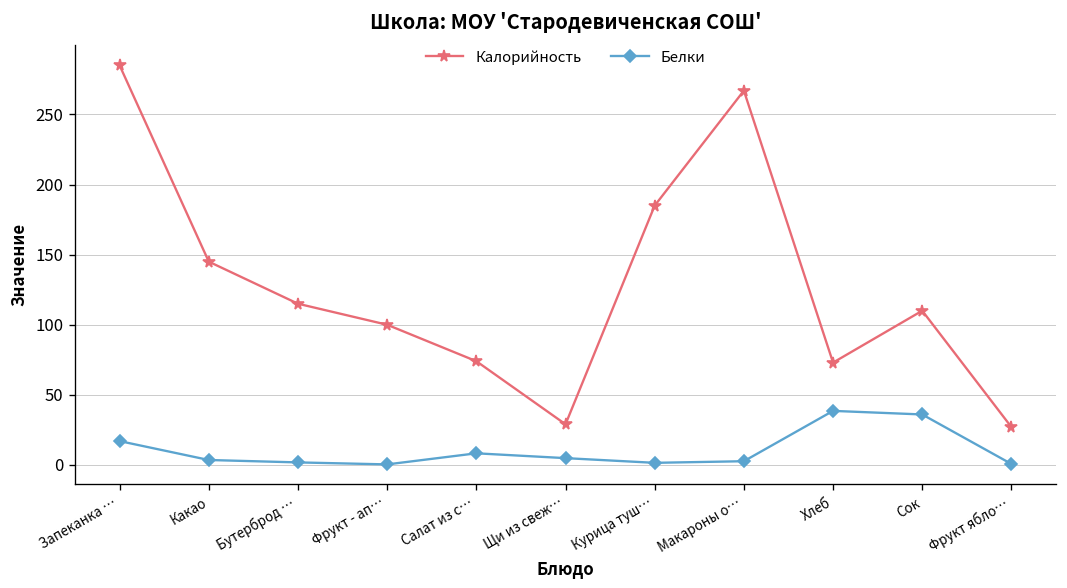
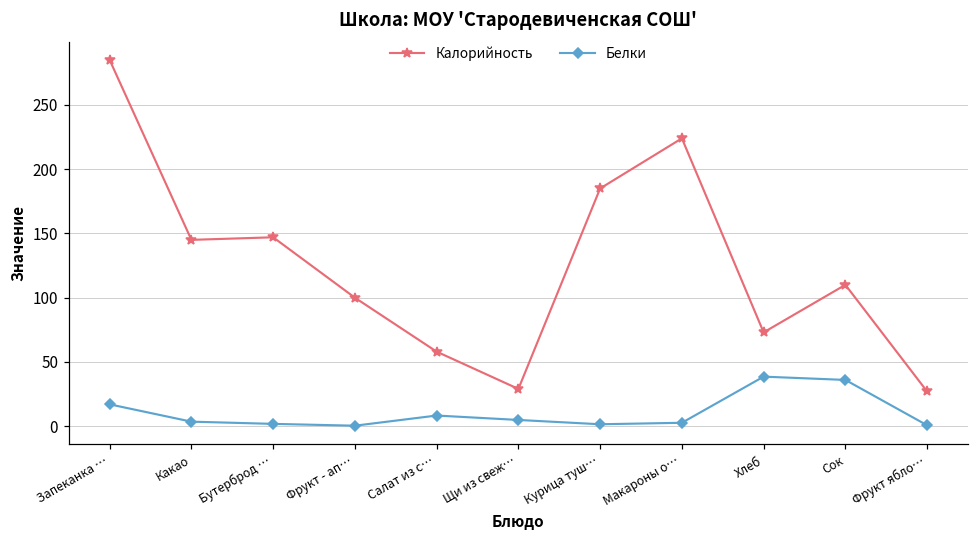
Калорийность, Бутерброд …: 115 -> 147
Калорийность, Салат из с…: 74 -> 58
Калорийность, Макароны о…: 267 -> 224
